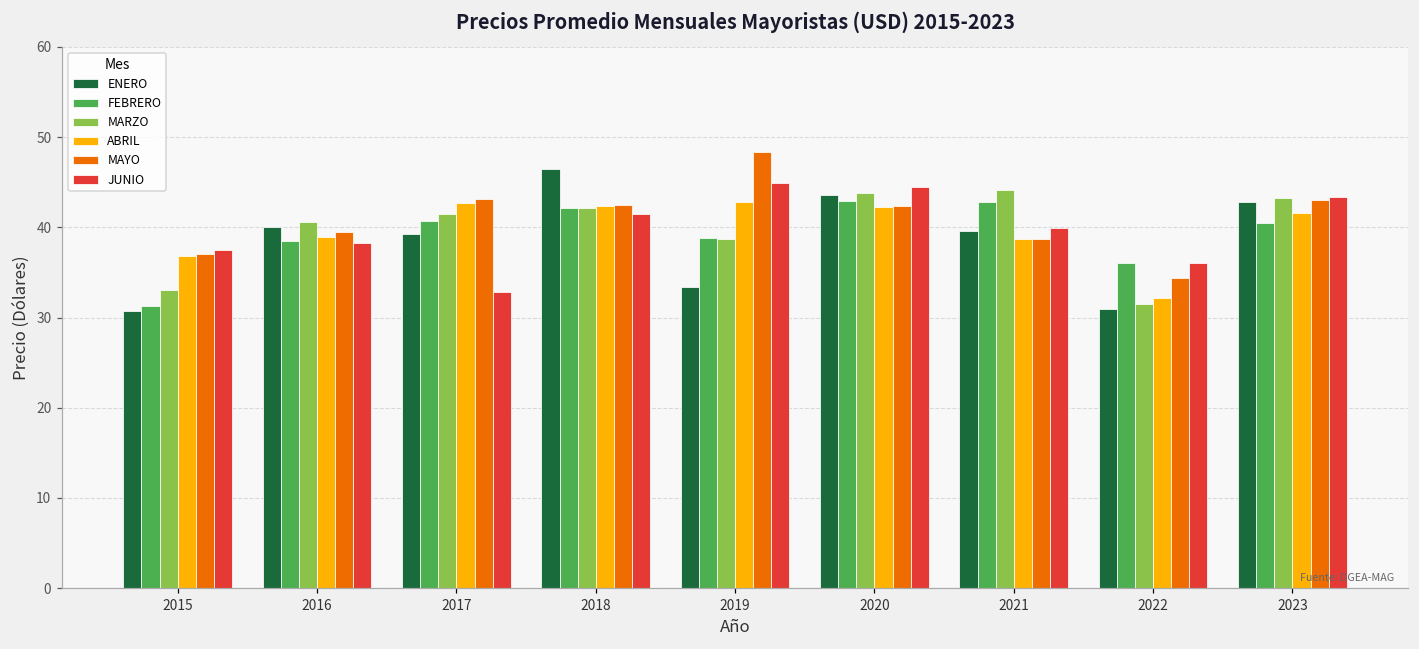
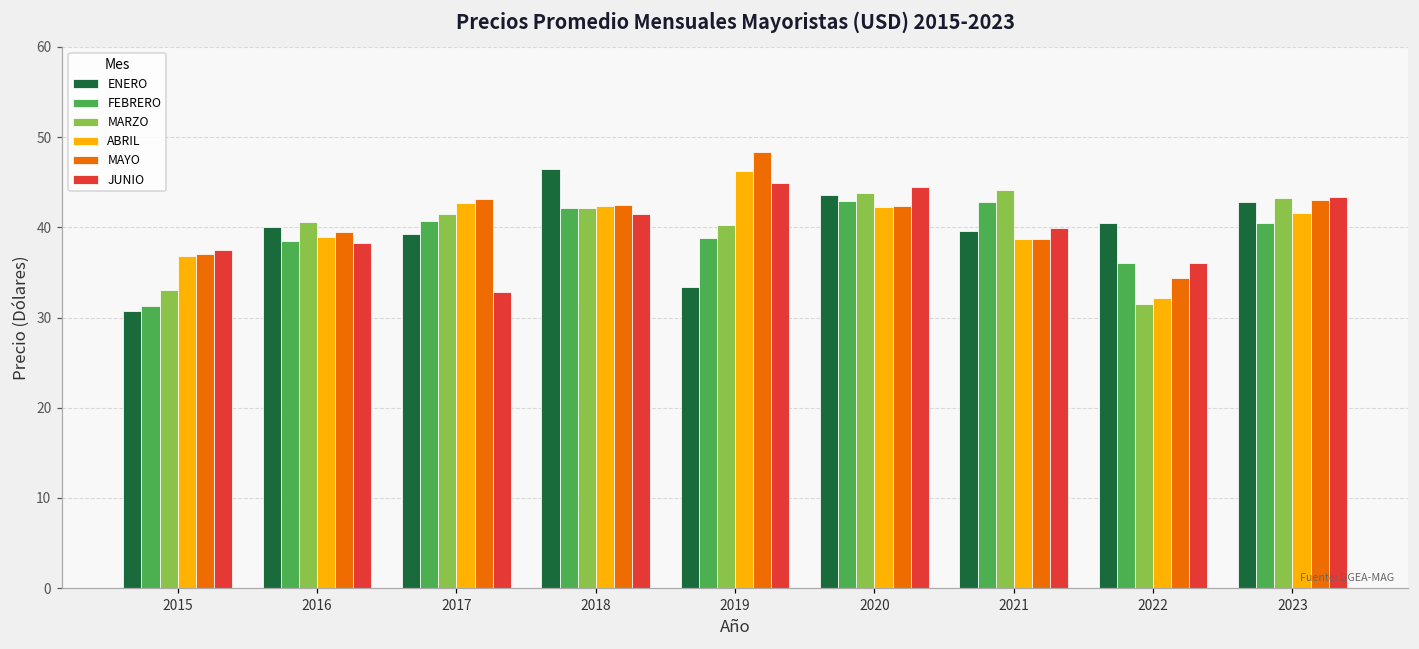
MARZO, 2019: 39 -> 40
ABRIL, 2019: 43 -> 46
ENERO, 2022: 31 -> 41
